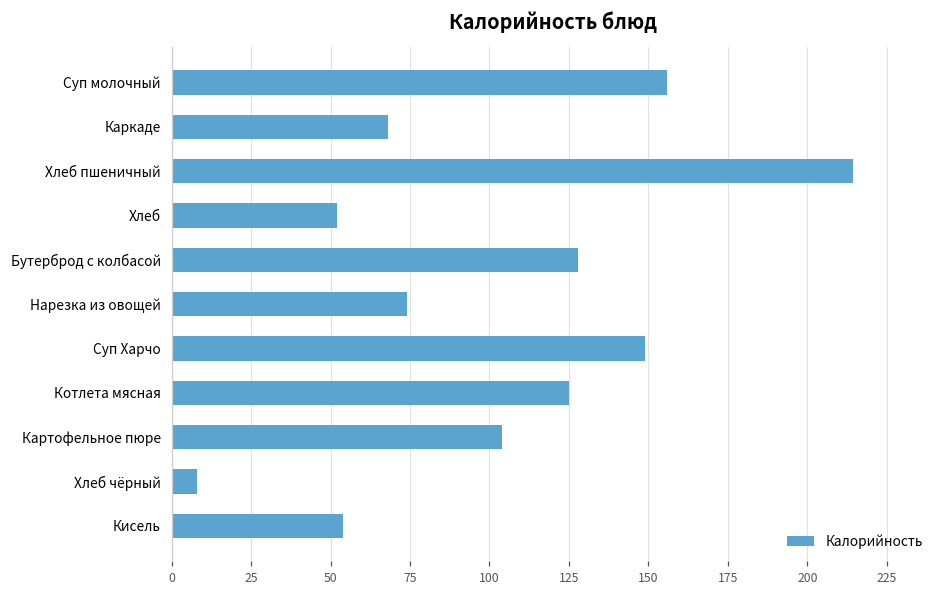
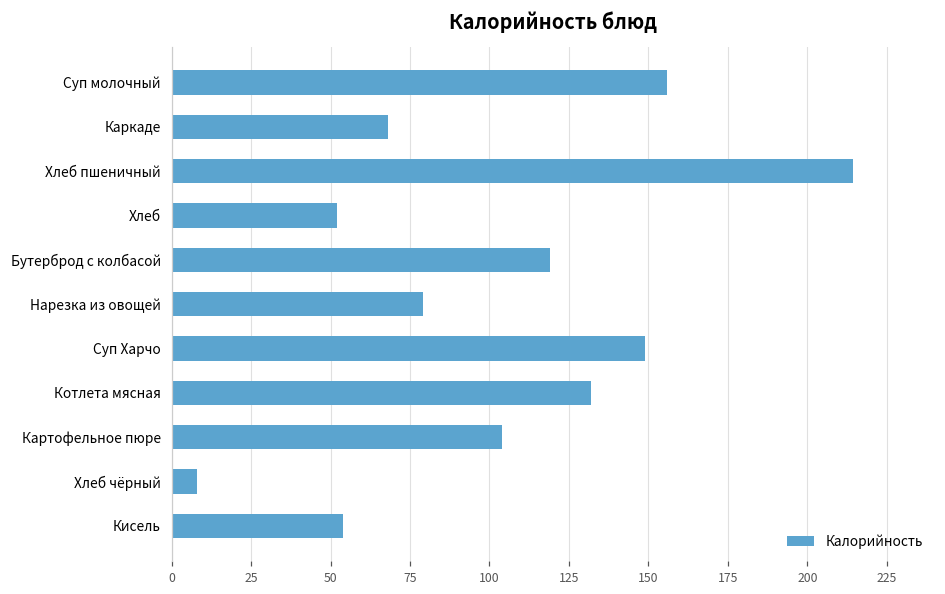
Бутерброд с колбасой: 128 -> 119
Нарезка из овощей: 74 -> 79
Котлета мясная: 125 -> 132
